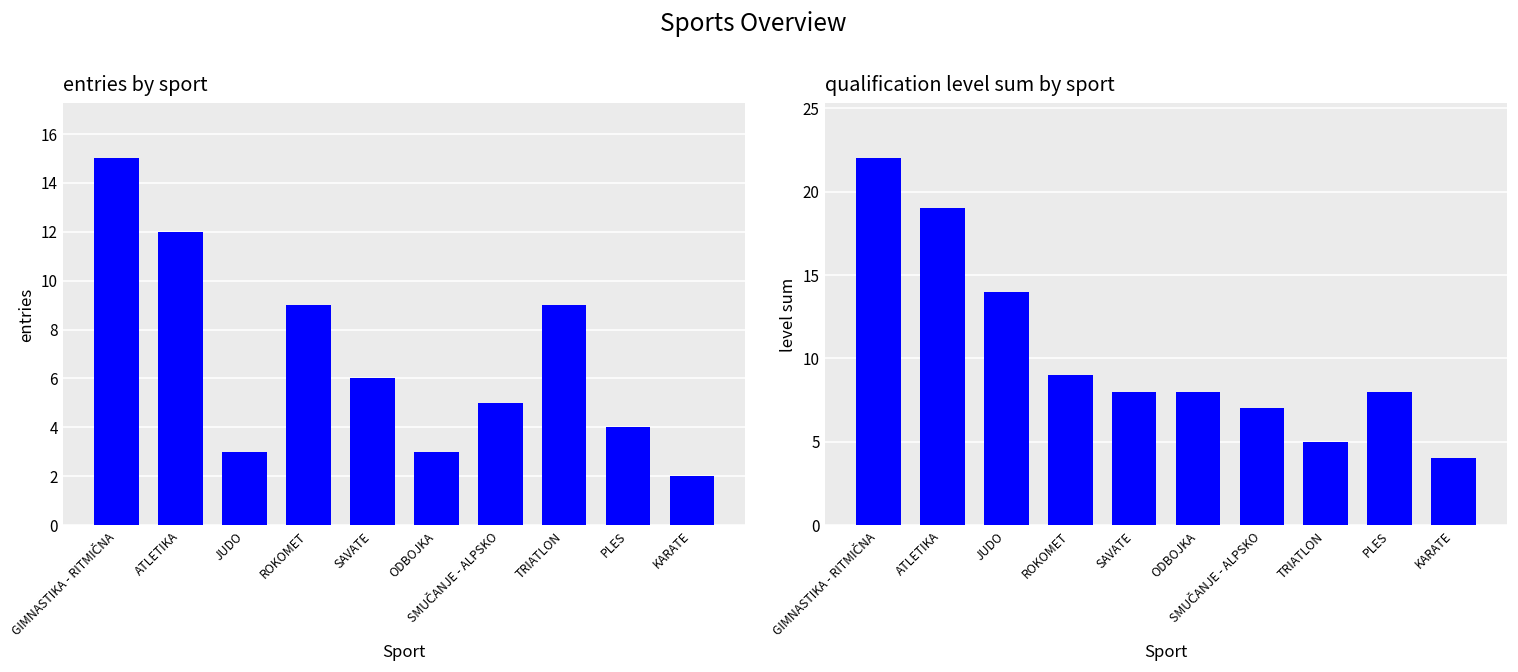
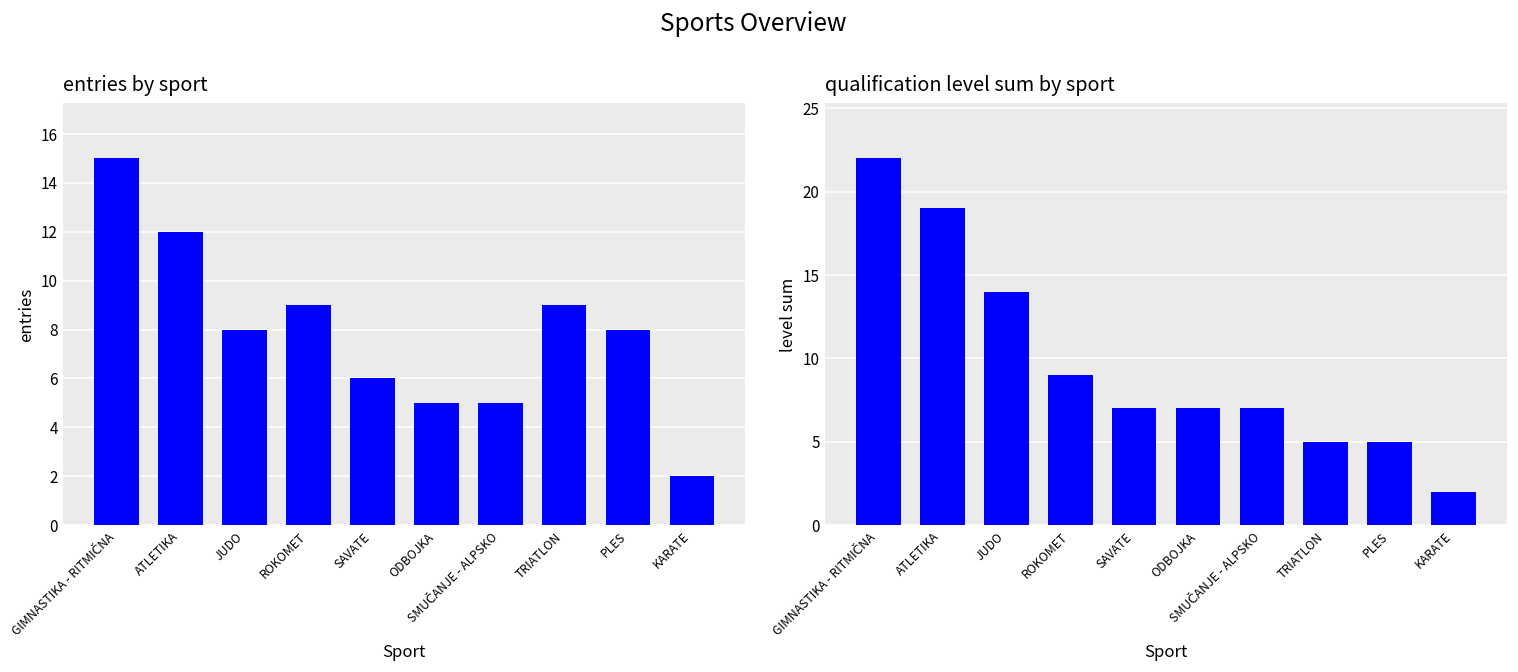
entries by sport, JUDO: 3 -> 8
entries by sport, ODBOJKA: 3 -> 5
entries by sport, PLES: 4 -> 8
qualification level sum by sport, SAVATE: 8 -> 7
qualification level sum by sport, ODBOJKA: 8 -> 7
qualification level sum by sport, PLES: 8 -> 5
qualification level sum by sport, KARATE: 4 -> 2
